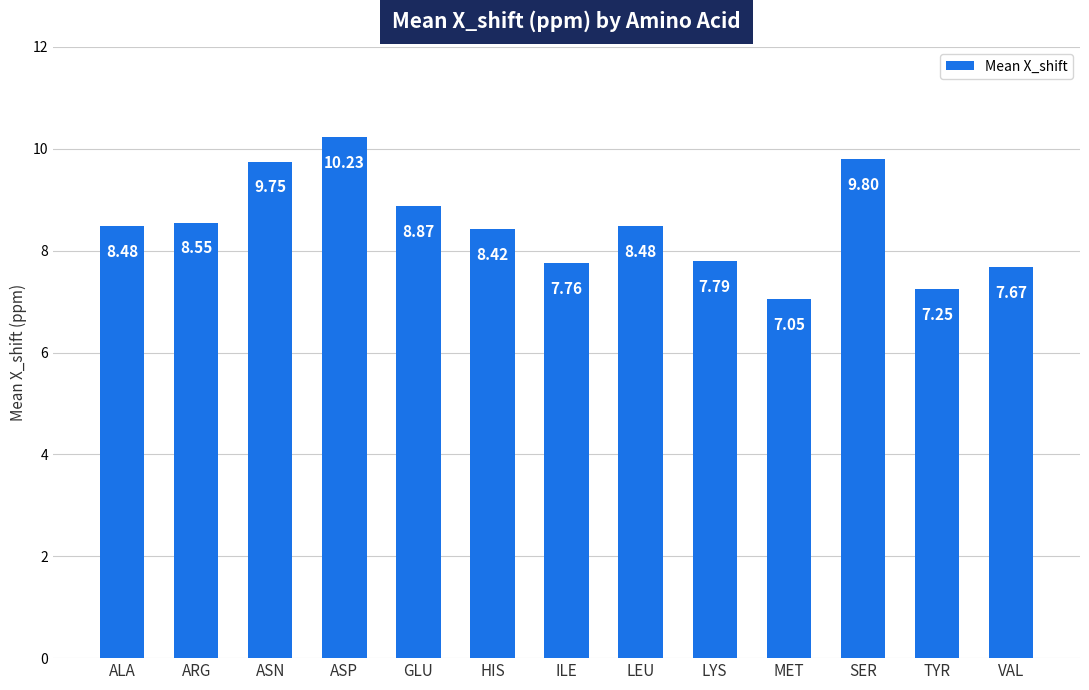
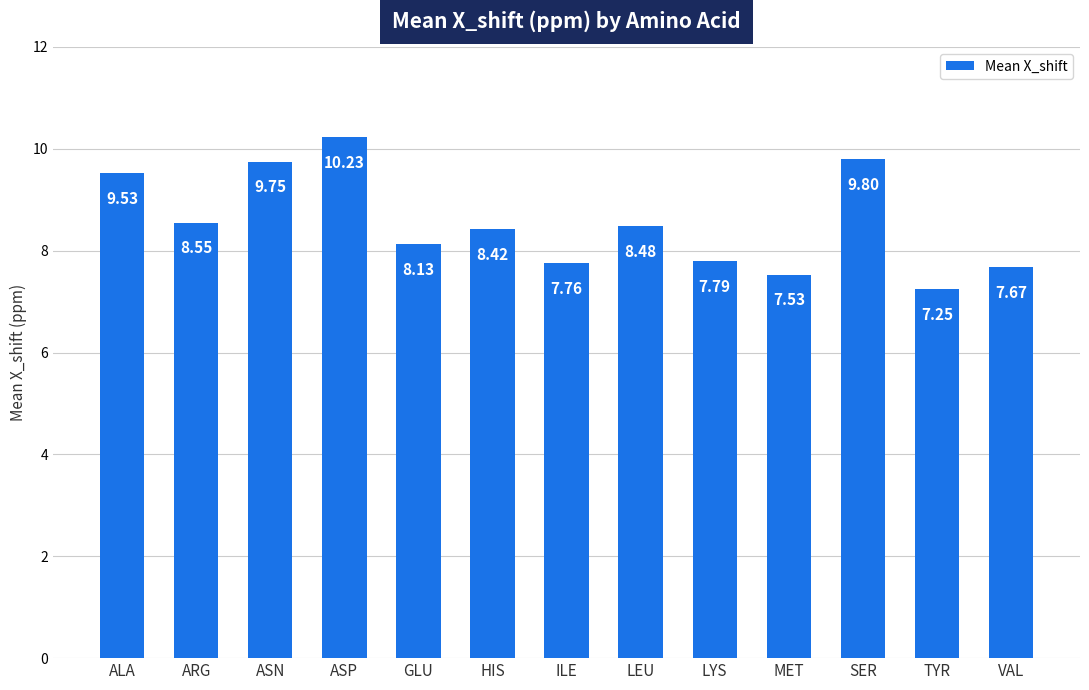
ALA: 8.48 -> 9.53
GLU: 8.87 -> 8.13
MET: 7.05 -> 7.53
